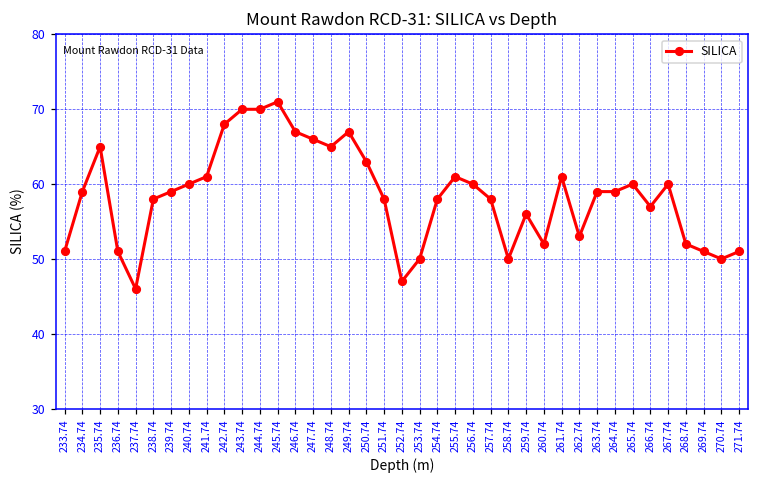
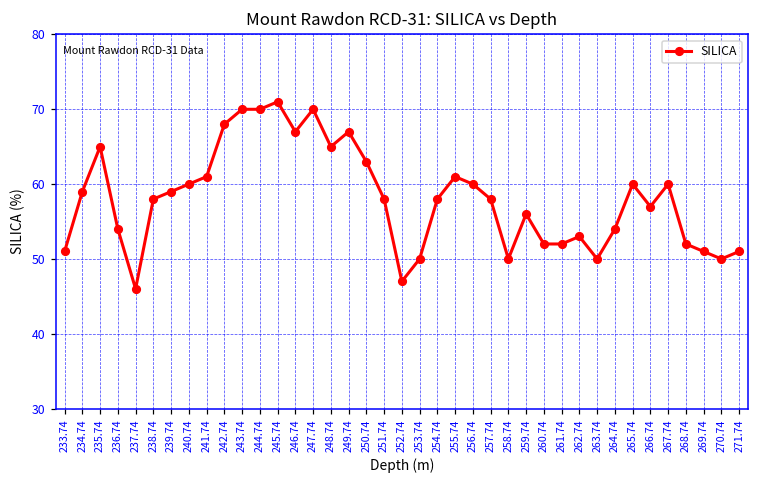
236.74: 51 -> 54
247.74: 66 -> 70
261.74: 61 -> 52
263.74: 59 -> 50
264.74: 59 -> 54
